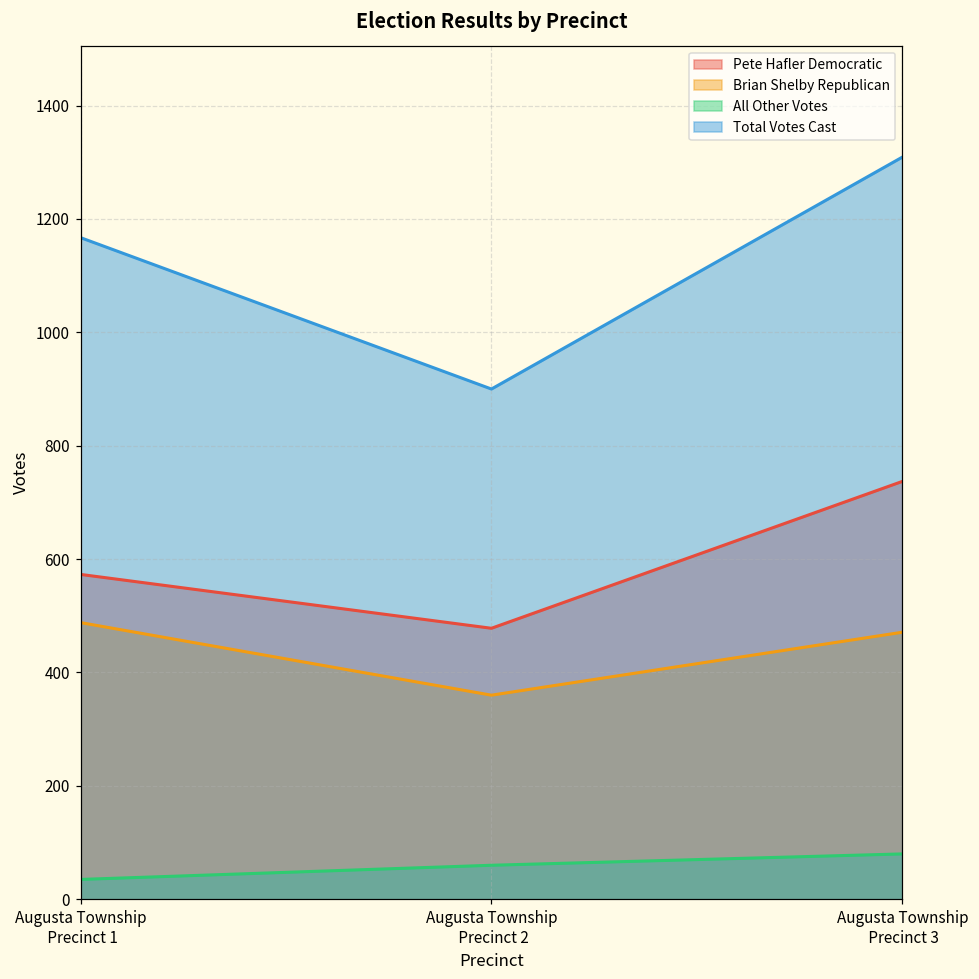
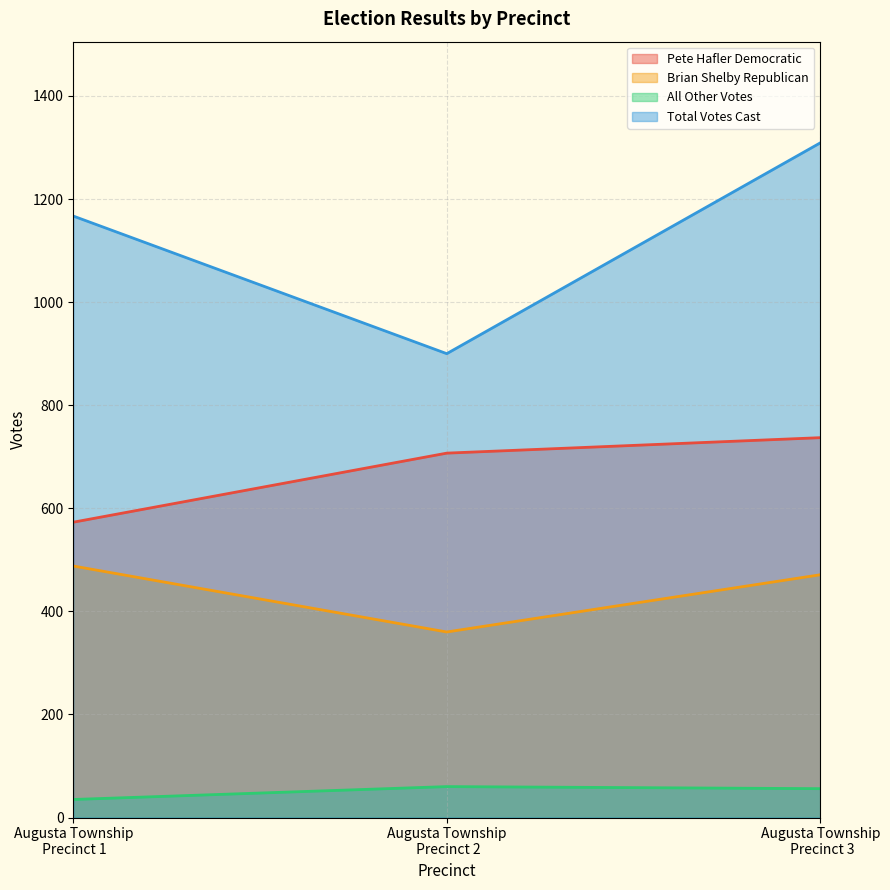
Pete Hafler Democratic, Augusta Township Precinct 2: 480 -> 710
All Other Votes, Augusta Township Precinct 3: 80 -> 60
